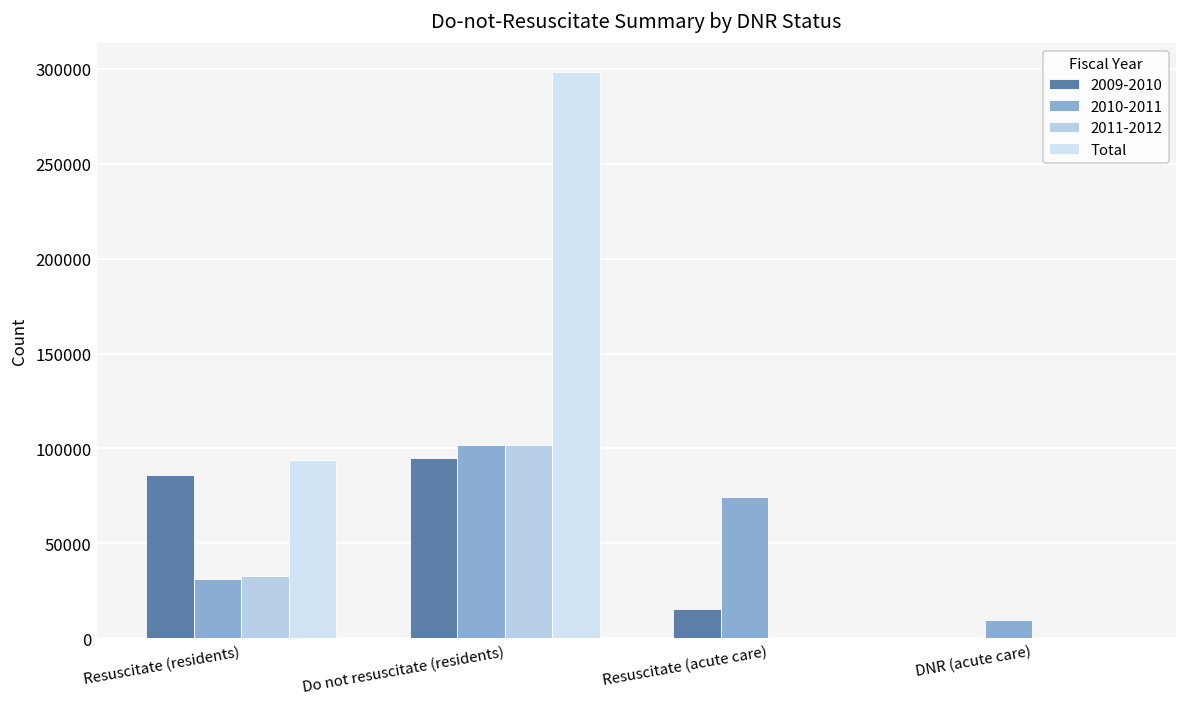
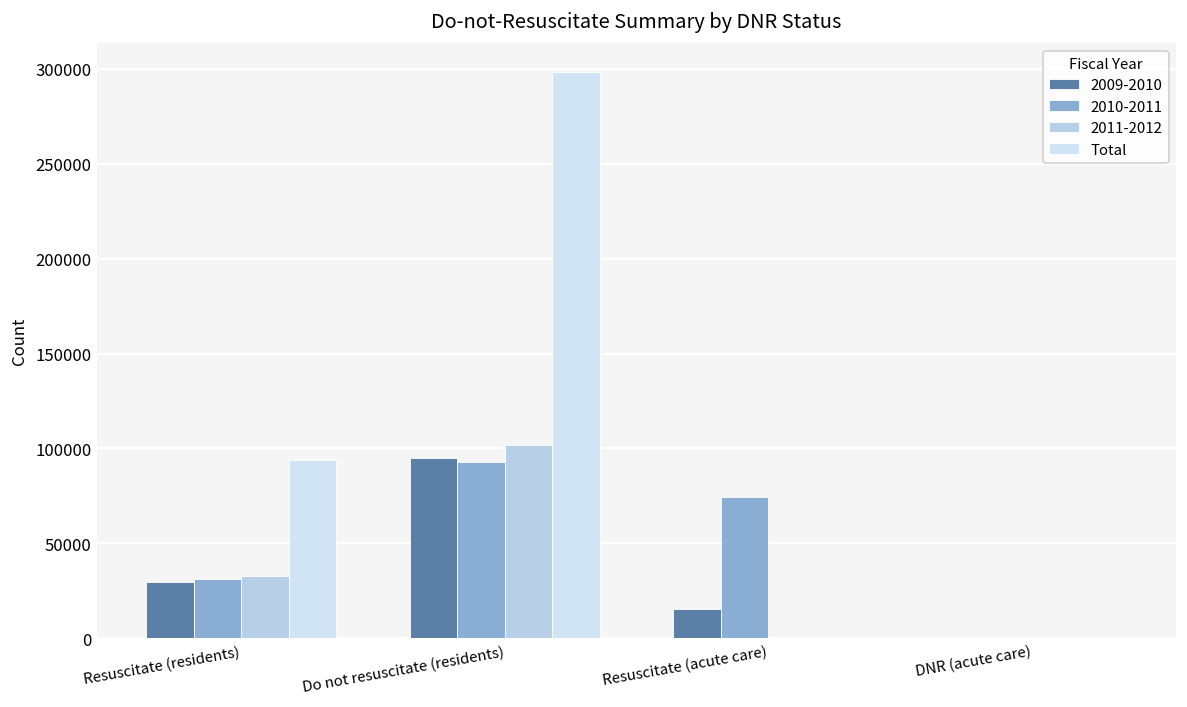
2009-2010, Resuscitate (residents): 86000 -> 30000
2010-2011, Do not resuscitate (residents): 102000 -> 93000
2010-2011, DNR (acute care): 10000 -> 0
